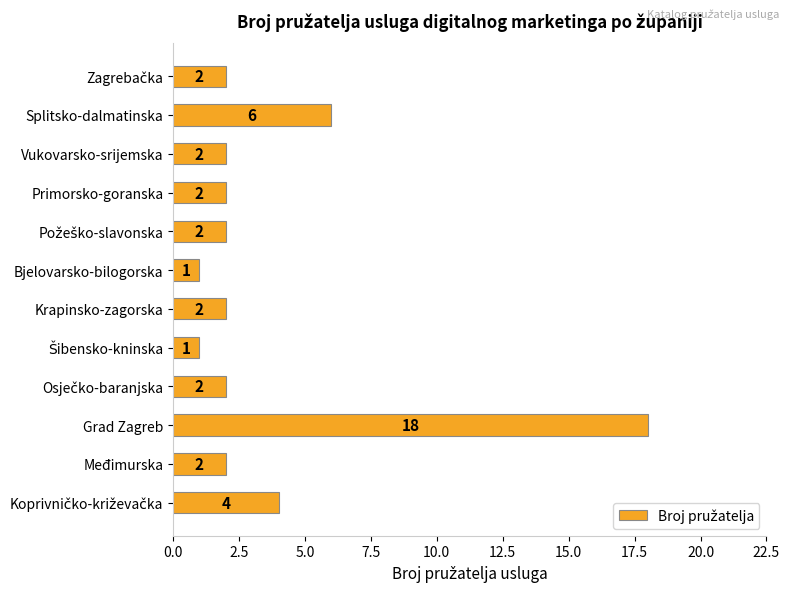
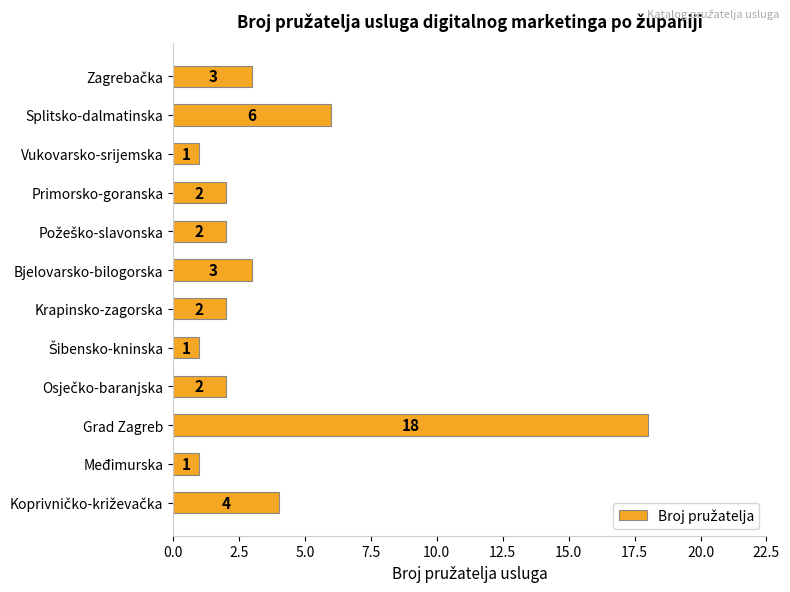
Zagrebačka: 2 -> 3
Vukovarsko-srijemska: 2 -> 1
Bjelovarsko-bilogorska: 1 -> 3
Međimurska: 2 -> 1
